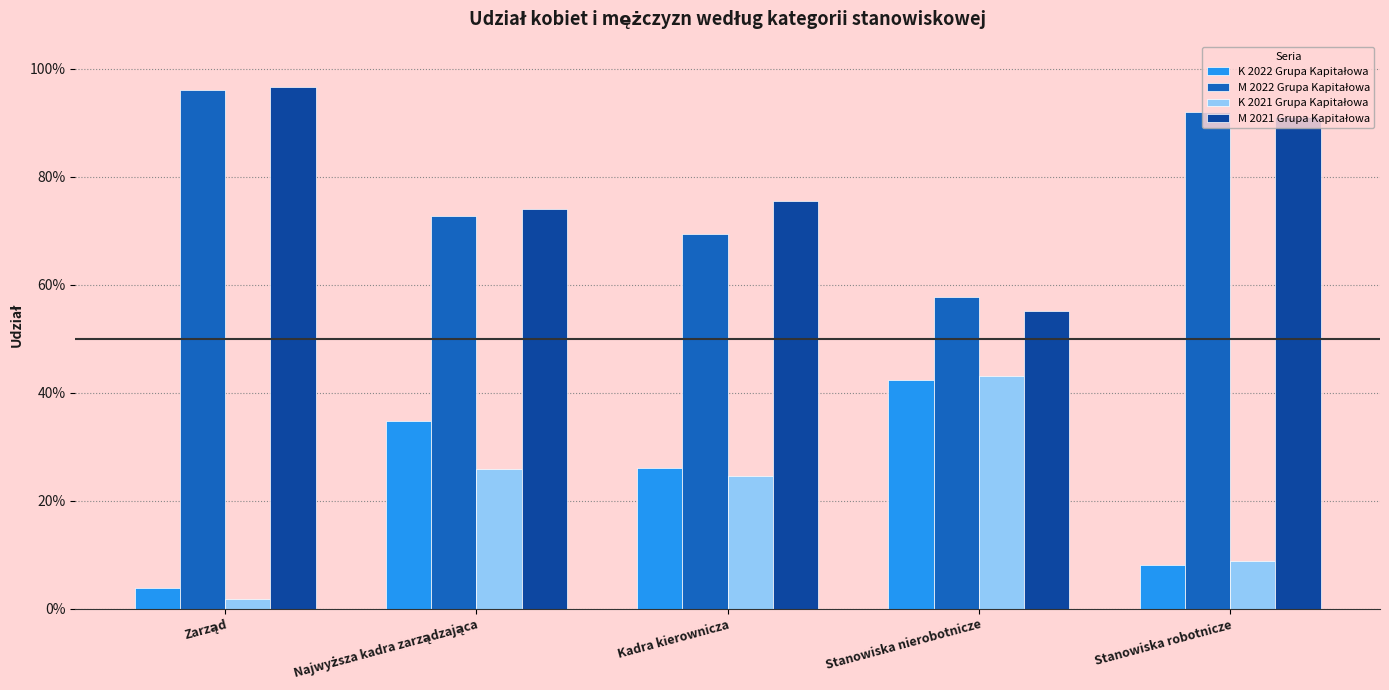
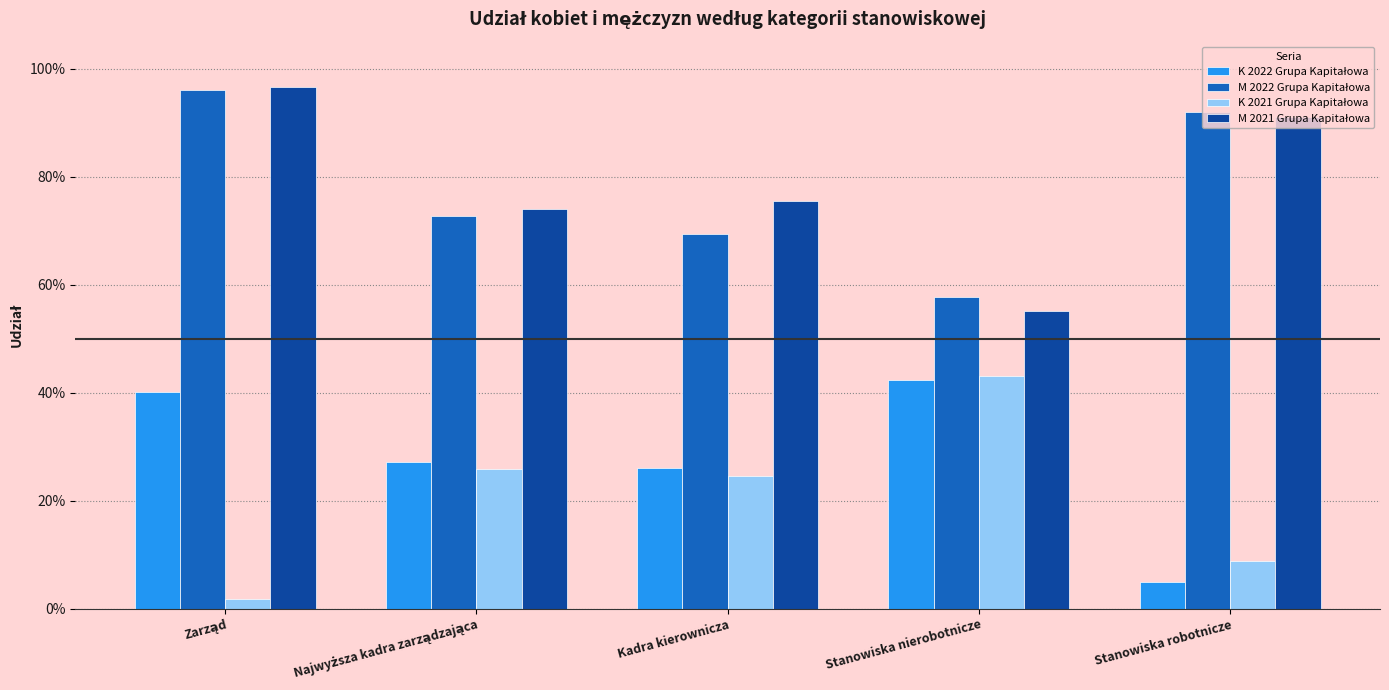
K 2022 Grupa Kapitałowa, Zarząd: 4% -> 40%
K 2022 Grupa Kapitałowa, Najwyższa kadra zarządzająca: 35% -> 27%
K 2022 Grupa Kapitałowa, Stanowiska robotnicze: 8% -> 5%
